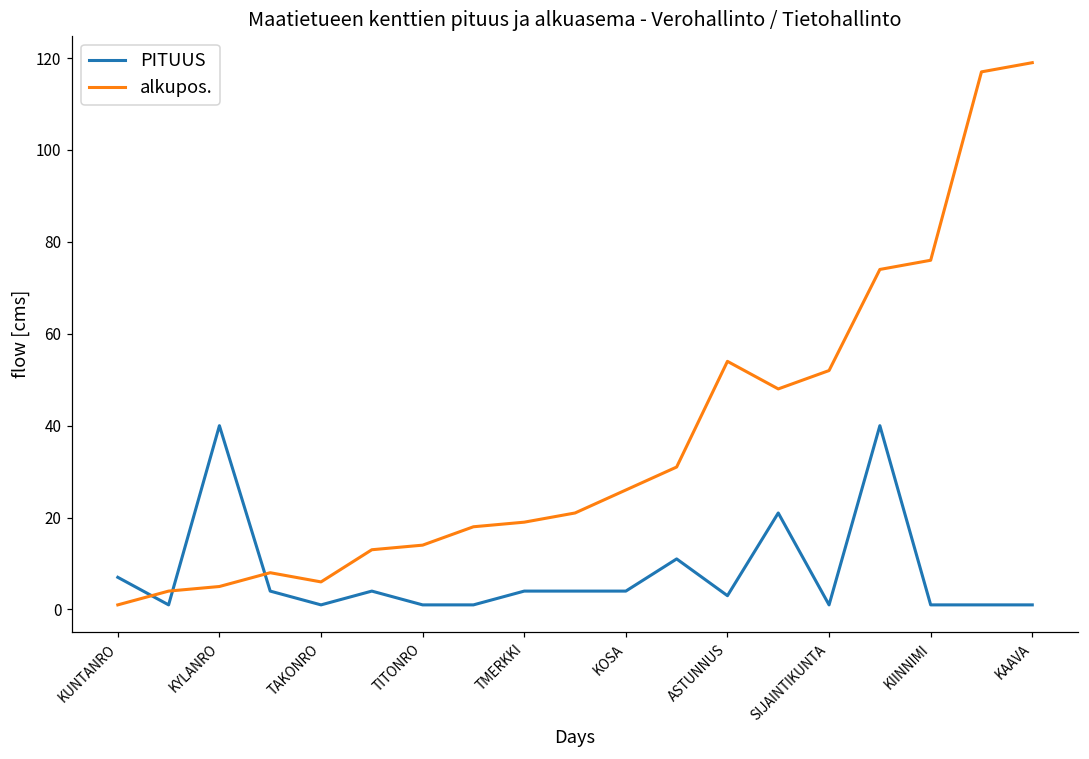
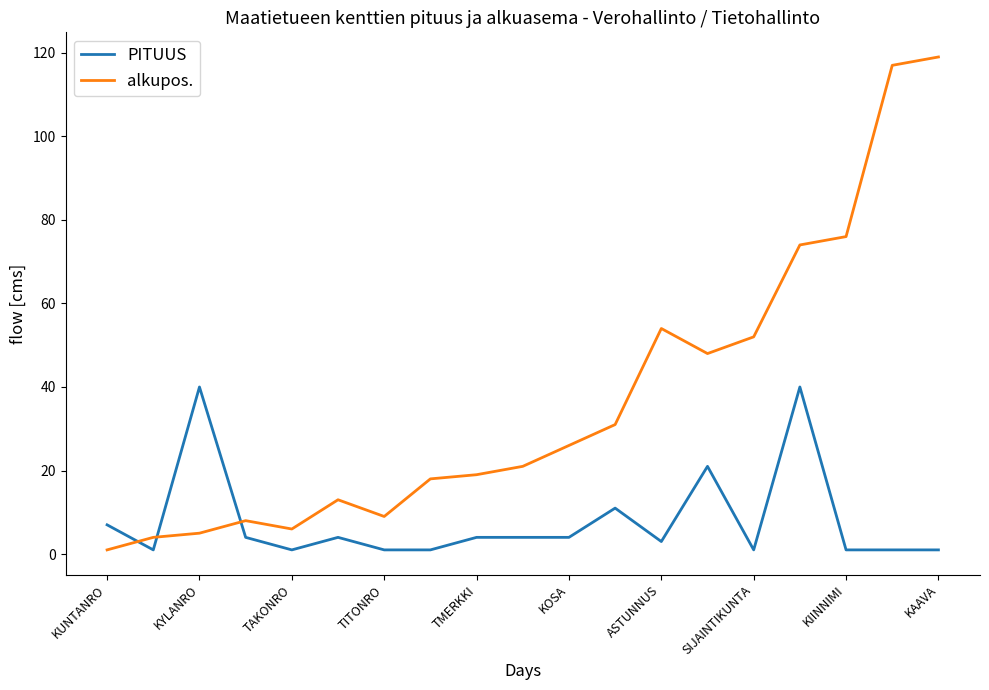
alkupos., TITONRO: 14 -> 9
